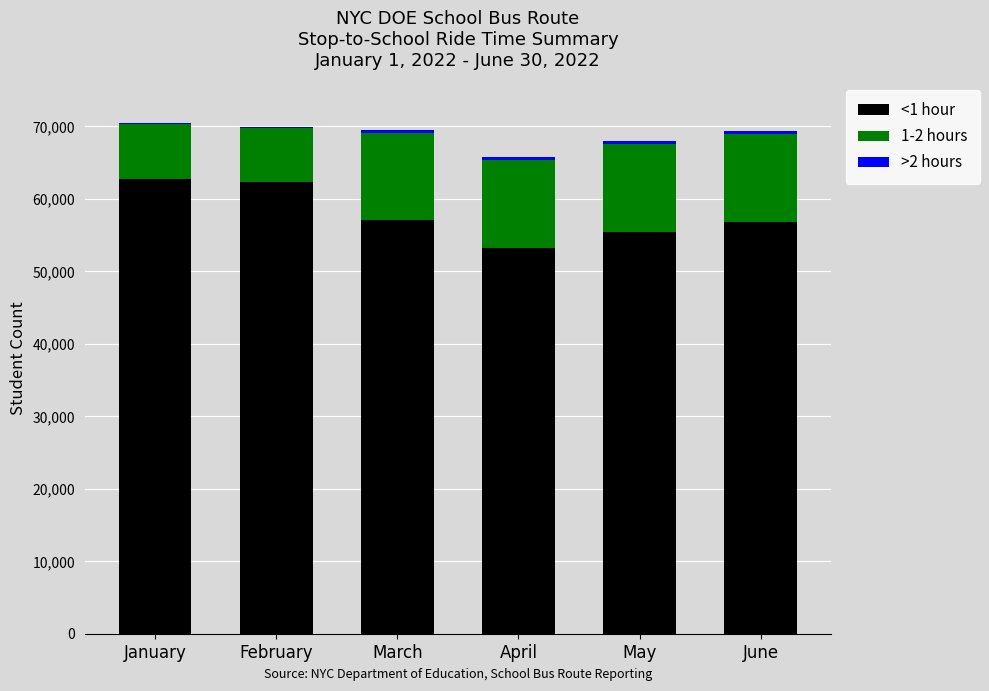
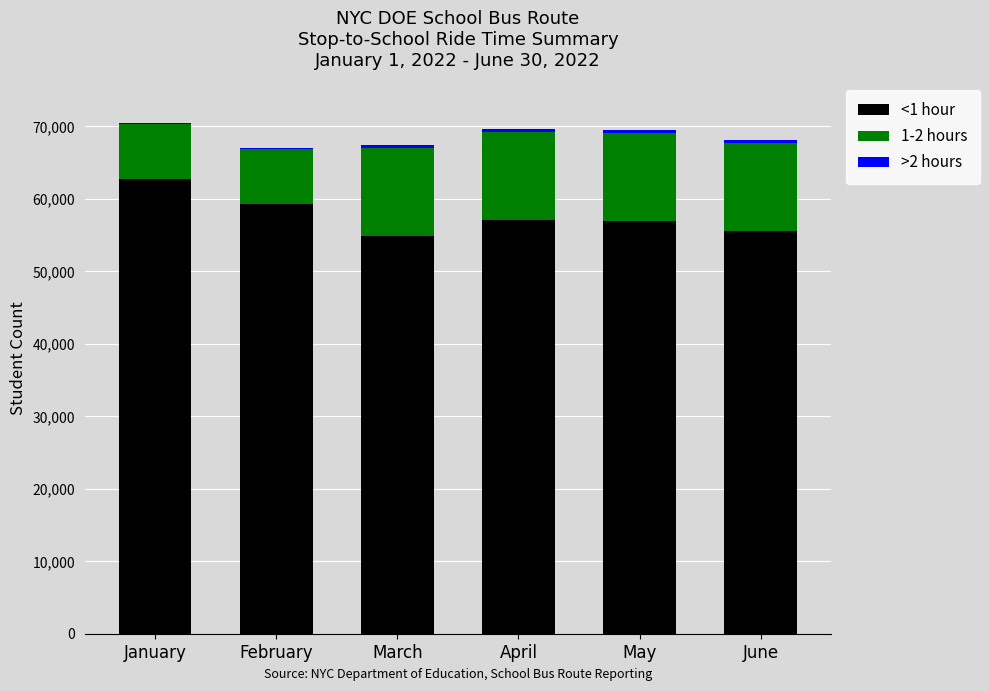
<1 hour, February: 62,000 -> 59,000
<1 hour, March: 57,000 -> 55,000
<1 hour, April: 53,000 -> 57,000
<1 hour, May: 55,000 -> 57,000
<1 hour, June: 57,000 -> 56,000
